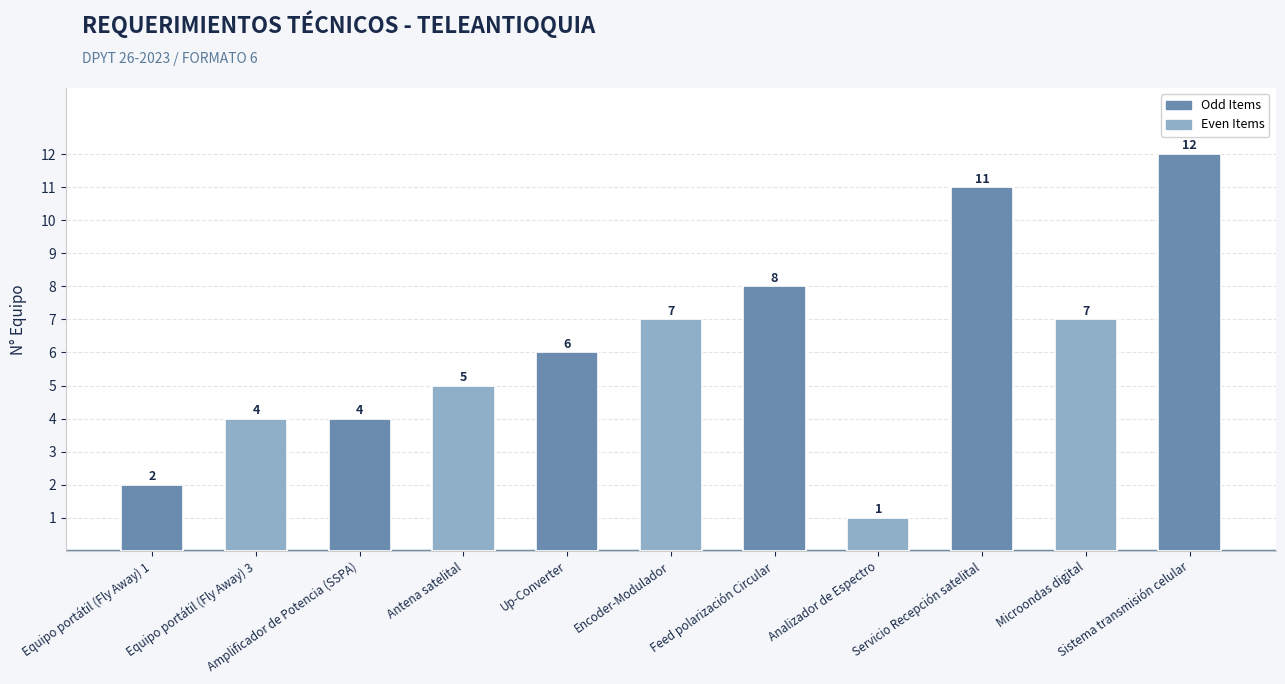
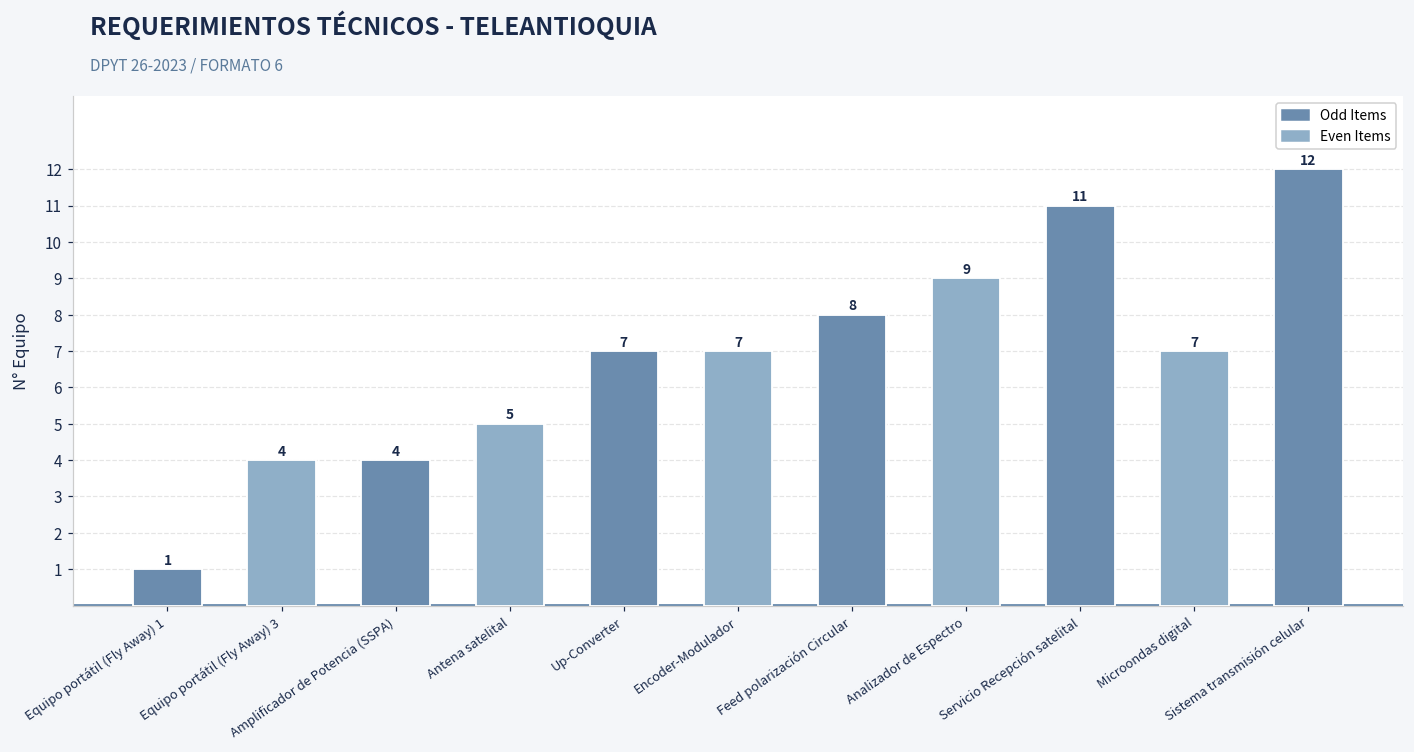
Equipo portátil (Fly Away) 1: 2 -> 1
Up-Converter: 6 -> 7
Analizador de Espectro: 1 -> 9
